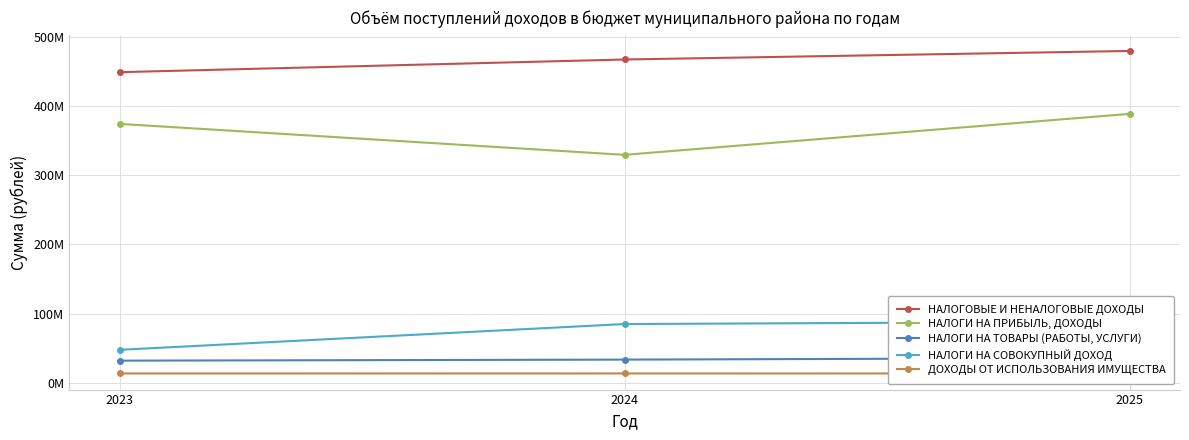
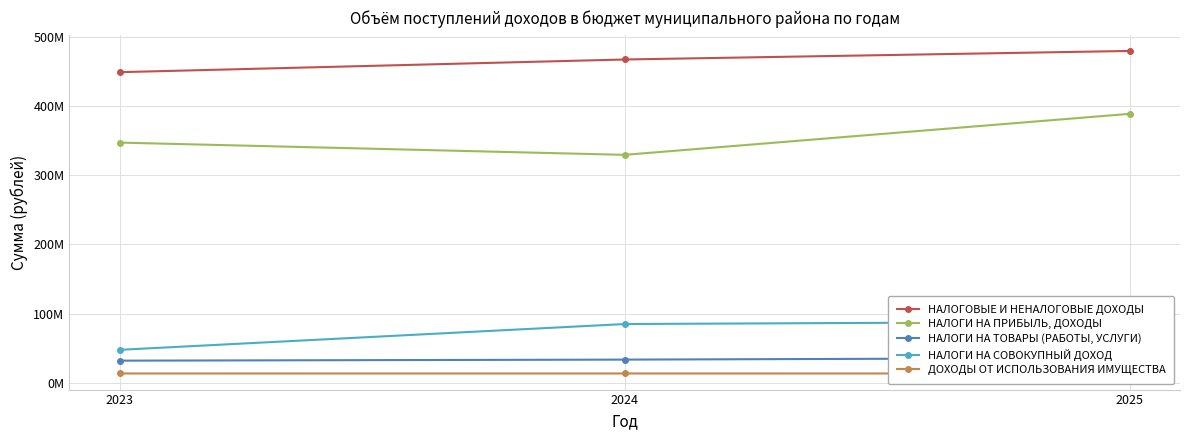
НАЛОГИ НА ПРИБЫЛЬ, ДОХОДЫ, 2023: 370000000 -> 350000000
